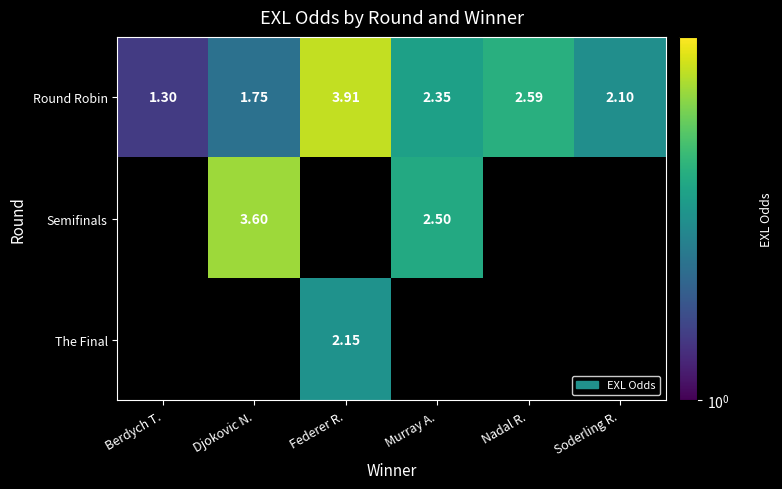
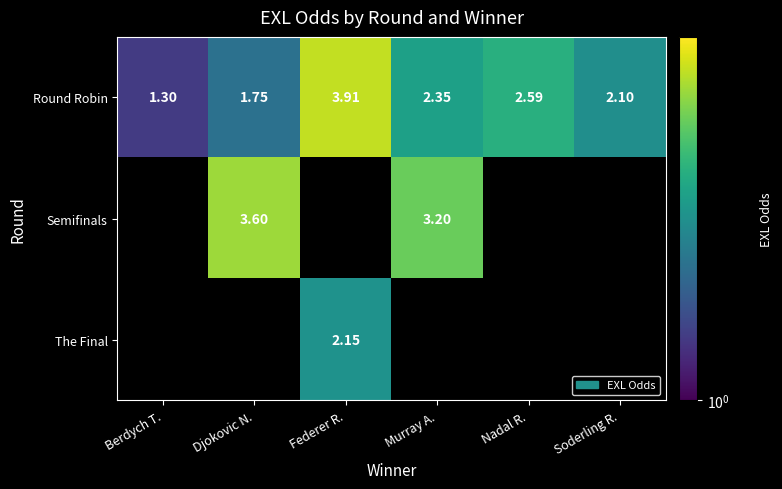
Semifinals, Murray A.: 2.50 -> 3.20
